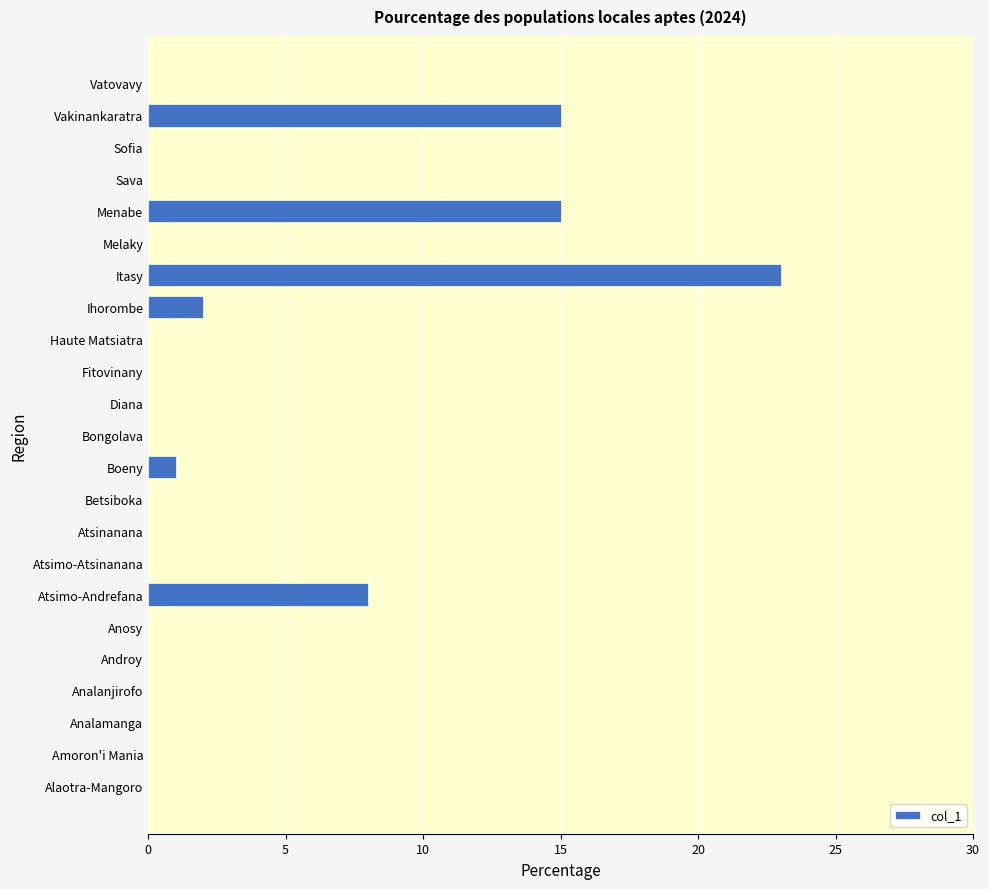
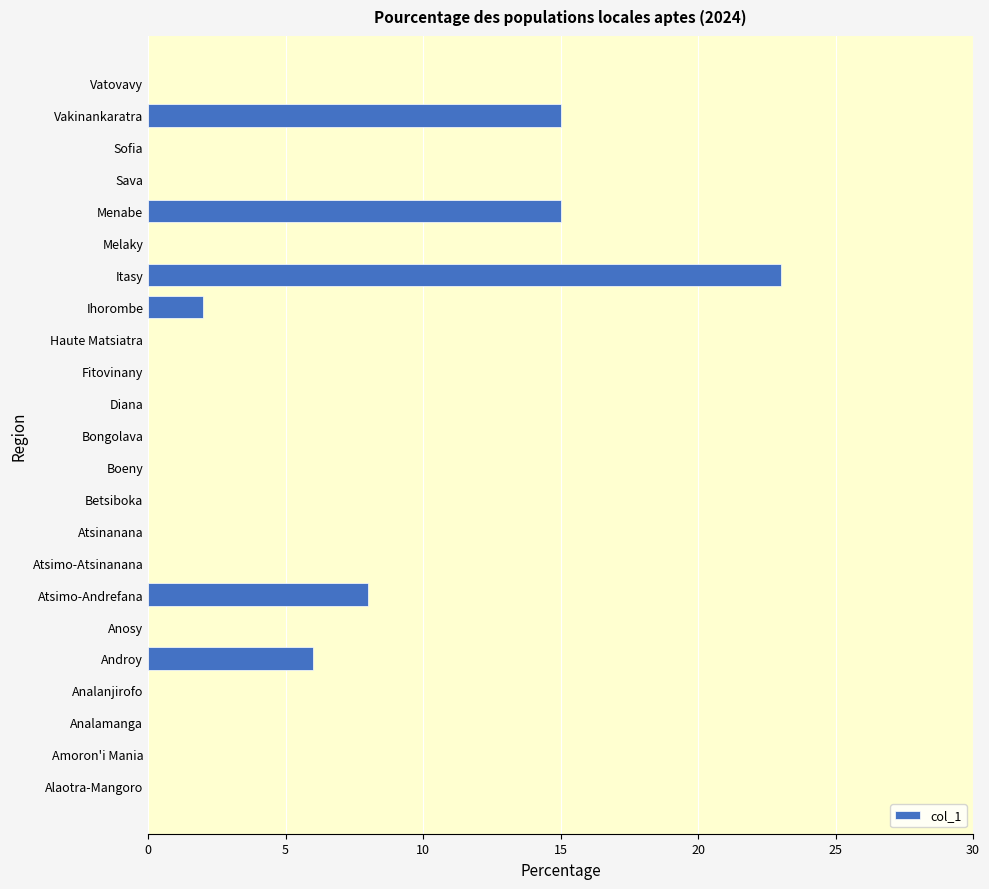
Boeny: 1 -> 0
Androy: 0 -> 6
